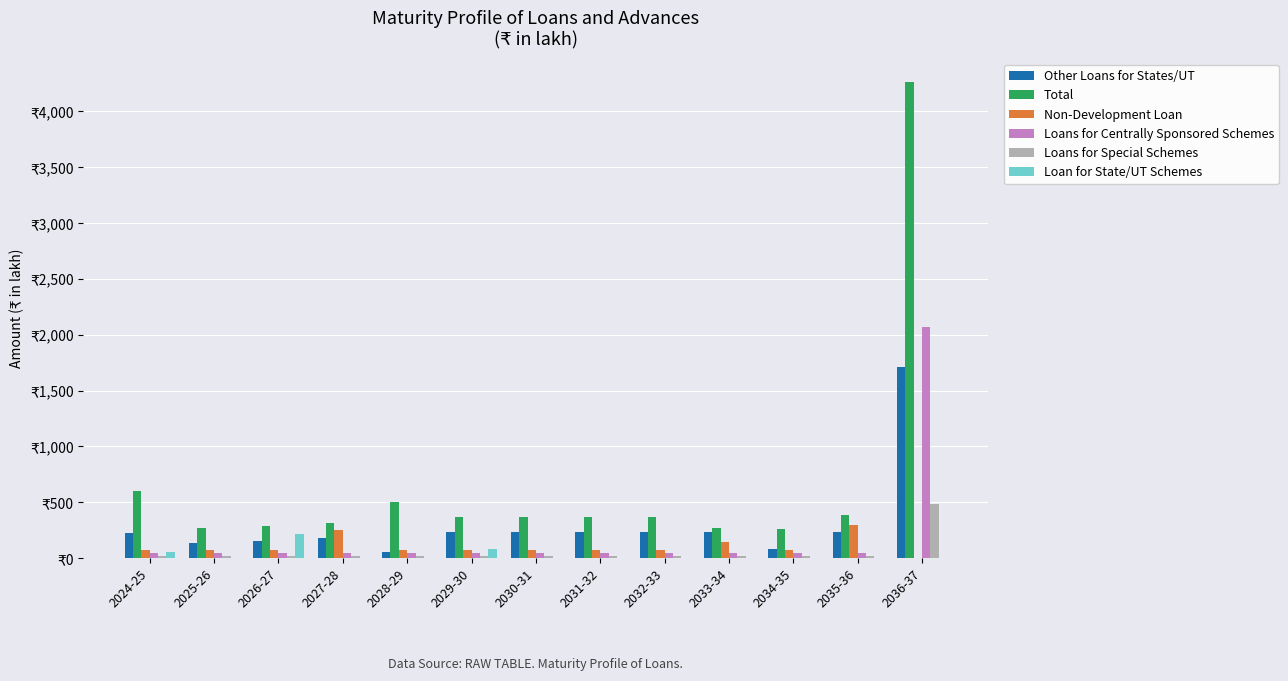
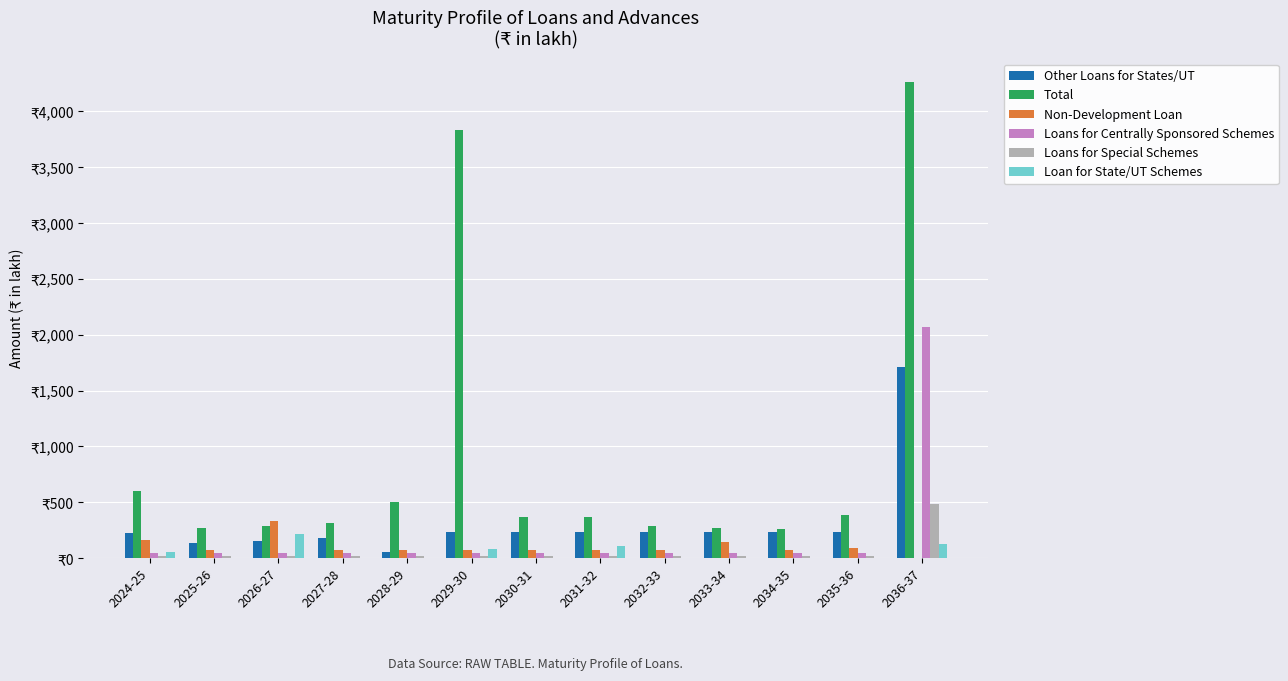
Non-Development Loan, 2024-25: ₹70 -> ₹160
Non-Development Loan, 2026-27: ₹70 -> ₹330
Non-Development Loan, 2027-28: ₹250 -> ₹70
Total, 2029-30: ₹360 -> ₹3,840
Loan for State/UT Schemes, 2031-32: ₹0 -> ₹110
Total, 2032-33: ₹360 -> ₹290
Other Loans for States/UT, 2034-35: ₹80 -> ₹230
Non-Development Loan, 2035-36: ₹300 -> ₹90
Loan for State/UT Schemes, 2036-37: ₹0 -> ₹130
